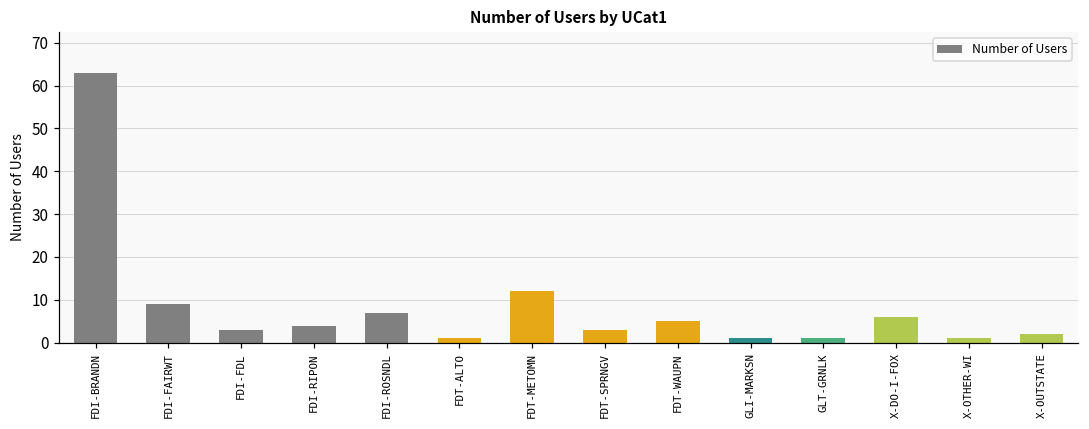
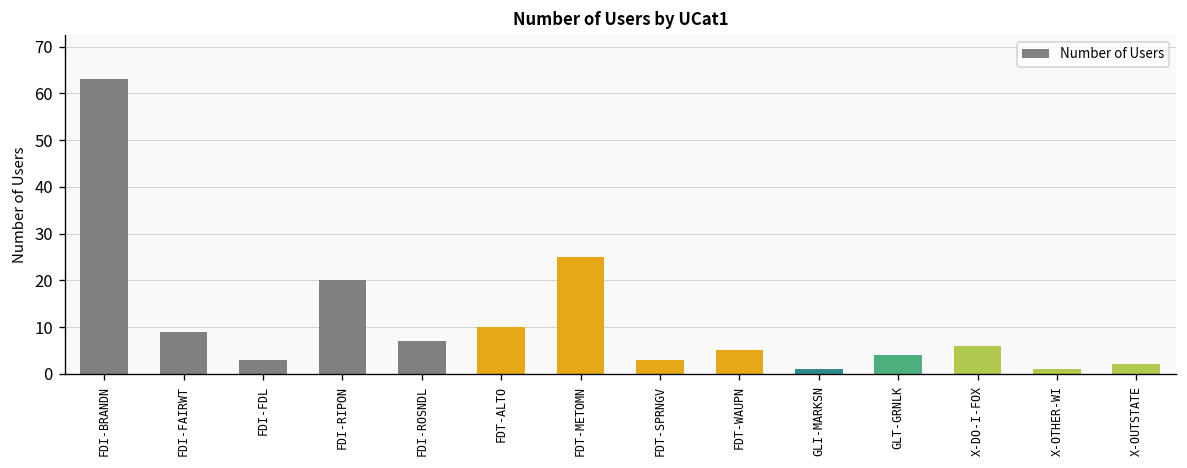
FDI-RIPON: 4 -> 20
FDT-ALTO: 1 -> 10
FDT-METOMN: 12 -> 25
GLT-GRNLK: 1 -> 4
